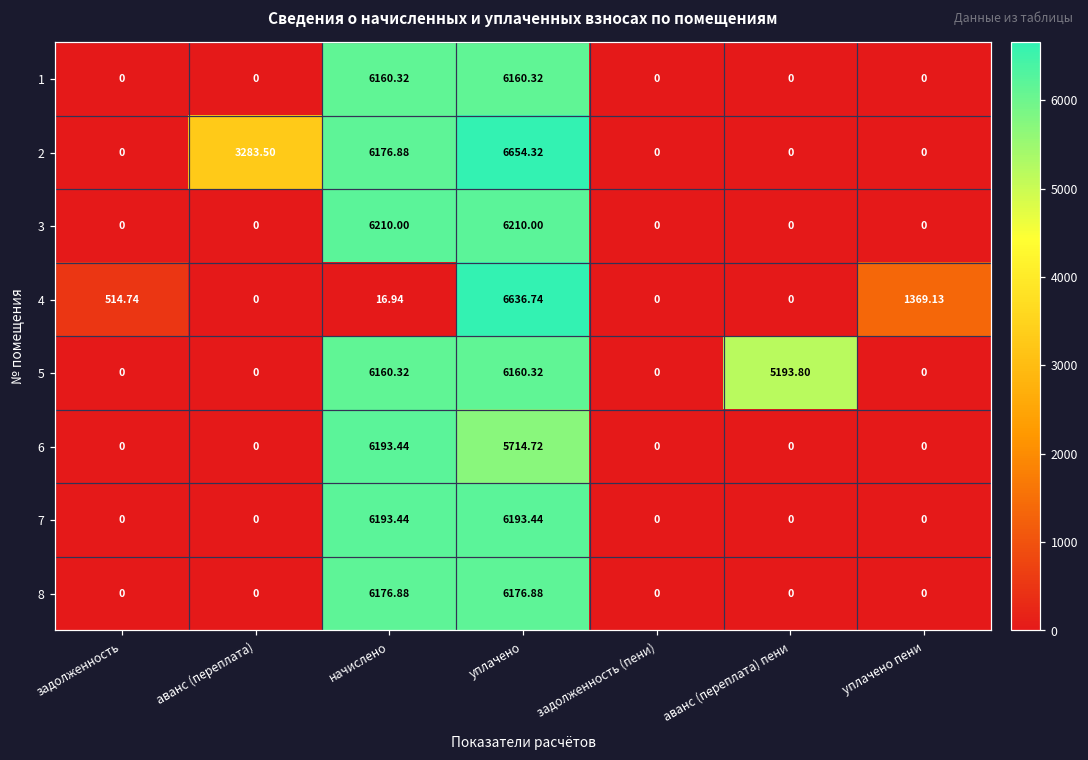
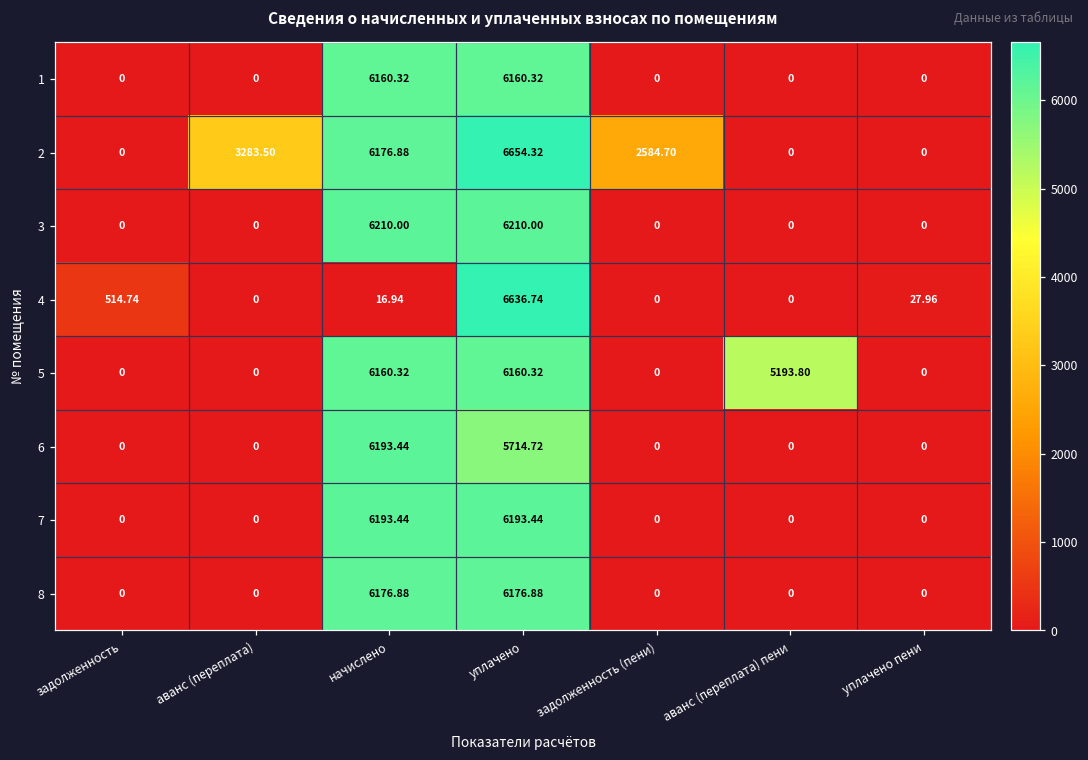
2, задолженность (пени): 0 -> 2584.70
4, уплачено пени: 1369.13 -> 27.96
